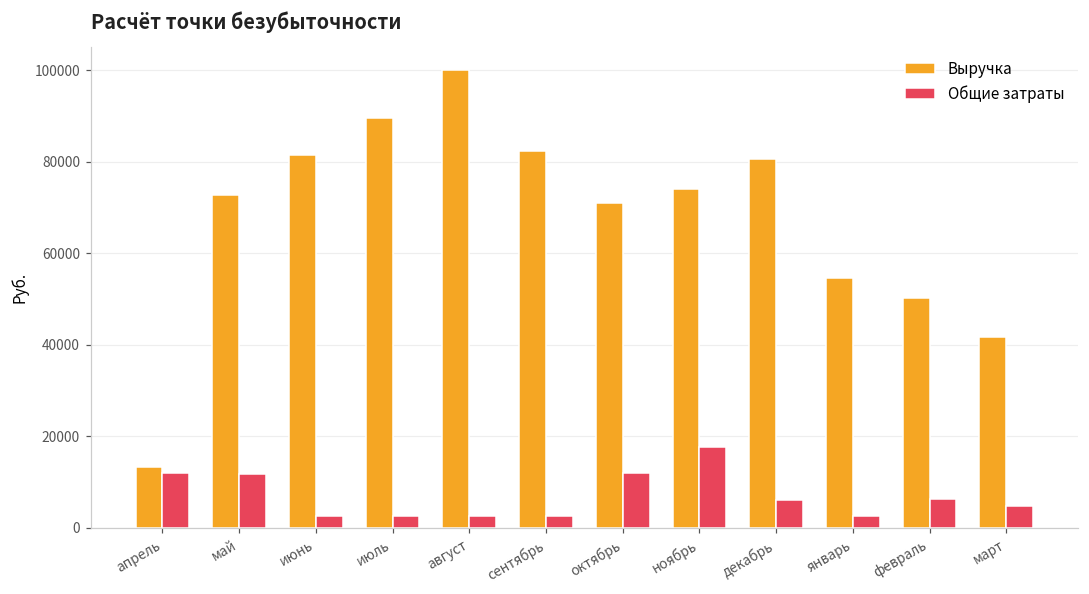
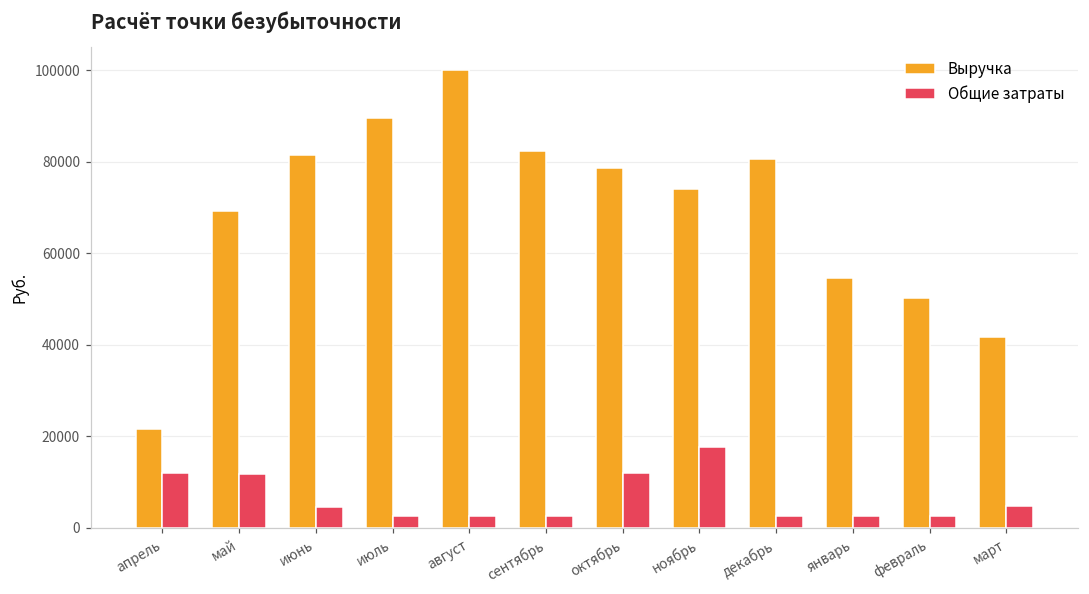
Выручка, апрель: 13000 -> 22000
Выручка, май: 73000 -> 69000
Общие затраты, июнь: 3000 -> 4000
Выручка, октябрь: 71000 -> 79000
Общие затраты, декабрь: 6000 -> 3000
Общие затраты, февраль: 6000 -> 3000
